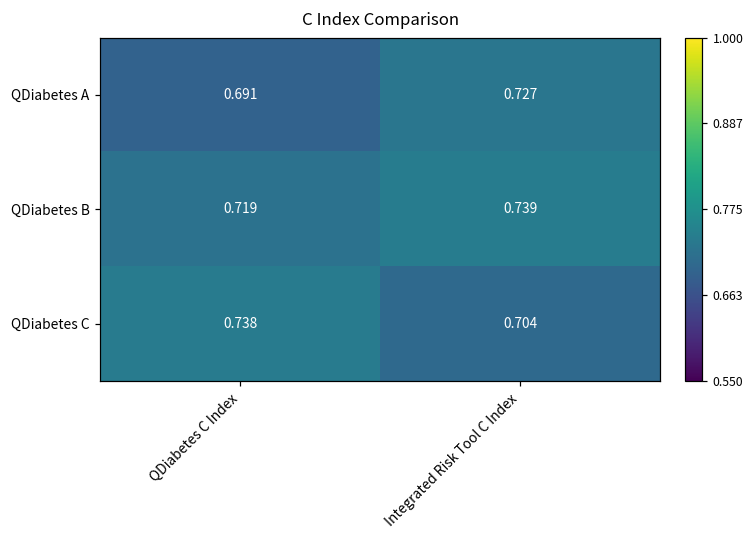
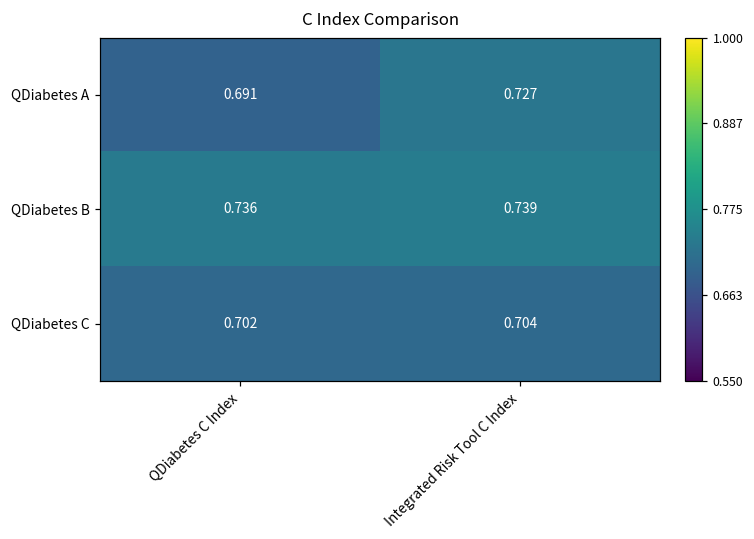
QDiabetes B, QDiabetes C Index: 0.719 -> 0.736
QDiabetes C, QDiabetes C Index: 0.738 -> 0.702
